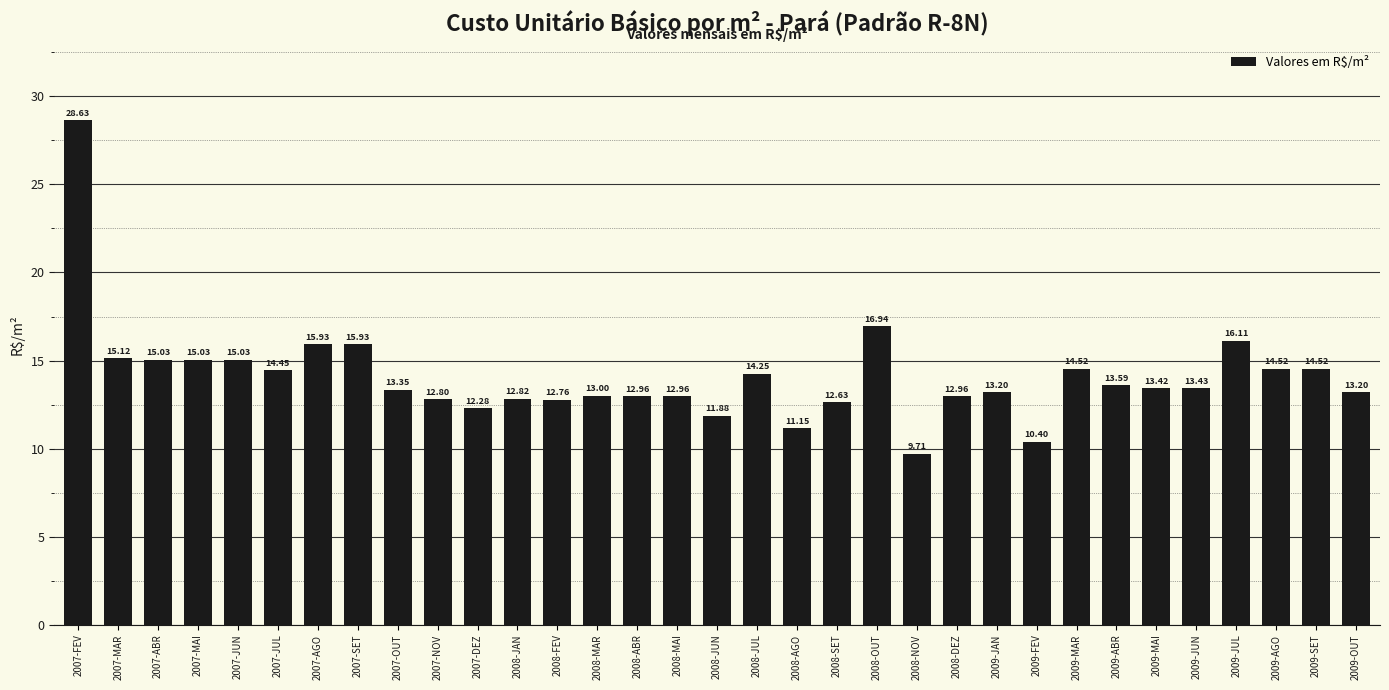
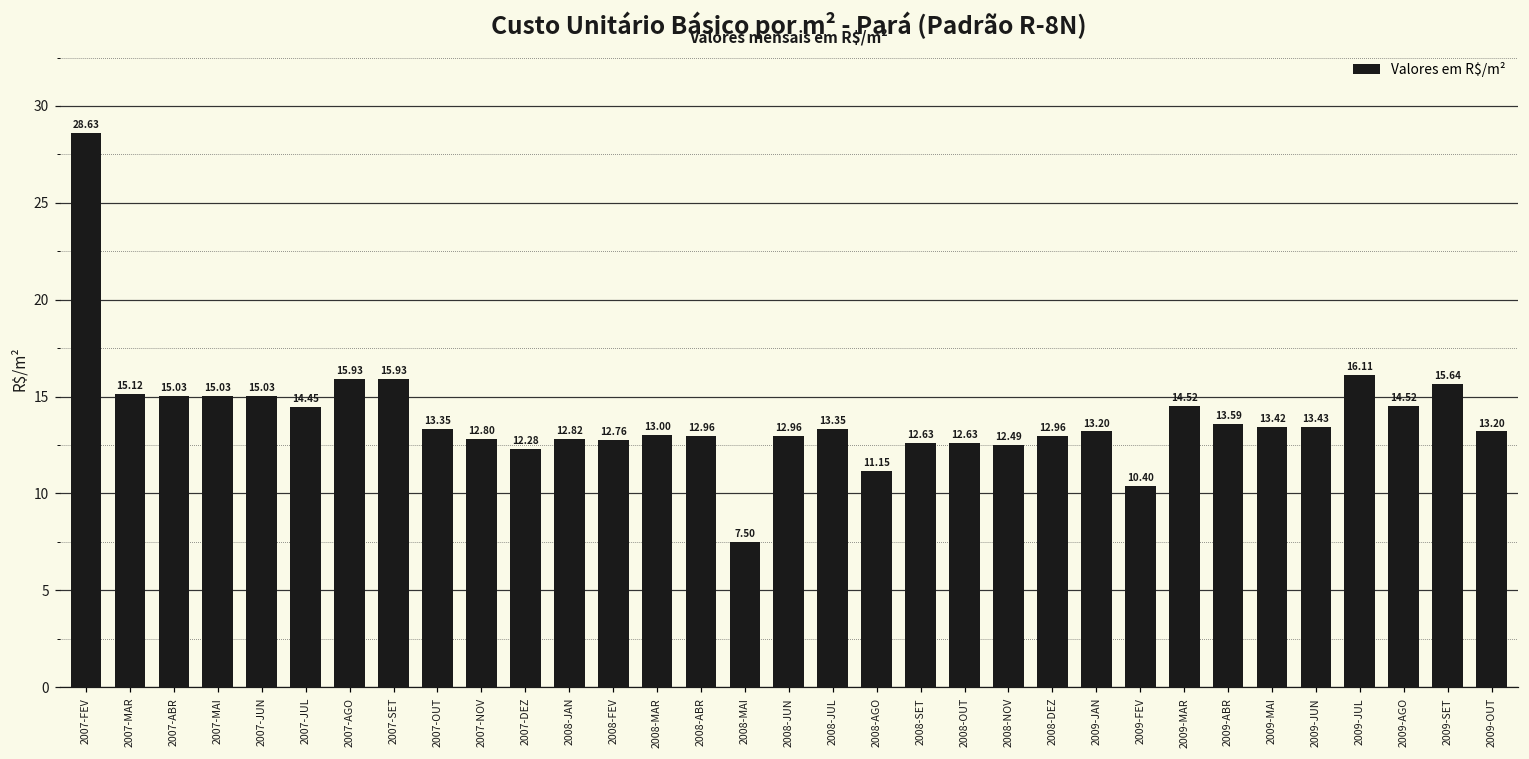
2008-MAI: 12.96 -> 7.50
2008-JUN: 11.88 -> 12.96
2008-JUL: 14.25 -> 13.35
2008-OUT: 16.94 -> 12.63
2008-NOV: 9.71 -> 12.49
2009-SET: 14.52 -> 15.64
